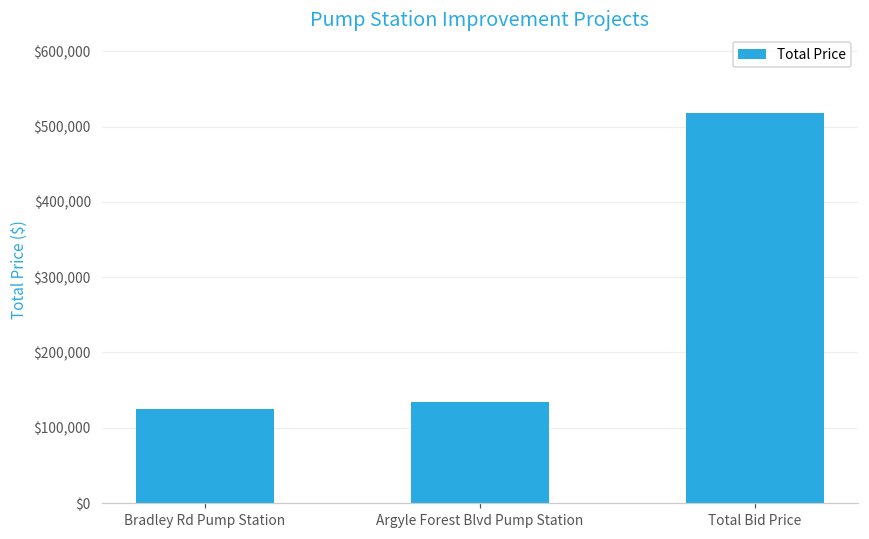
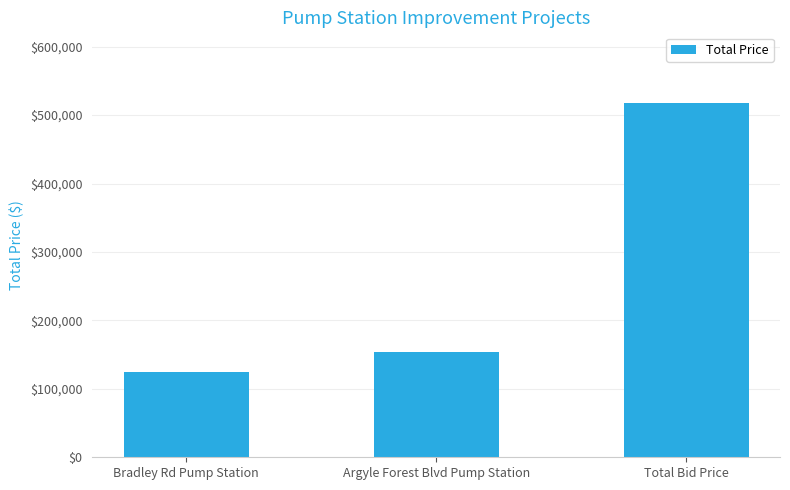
Argyle Forest Blvd Pump Station: $130,000 -> $150,000
